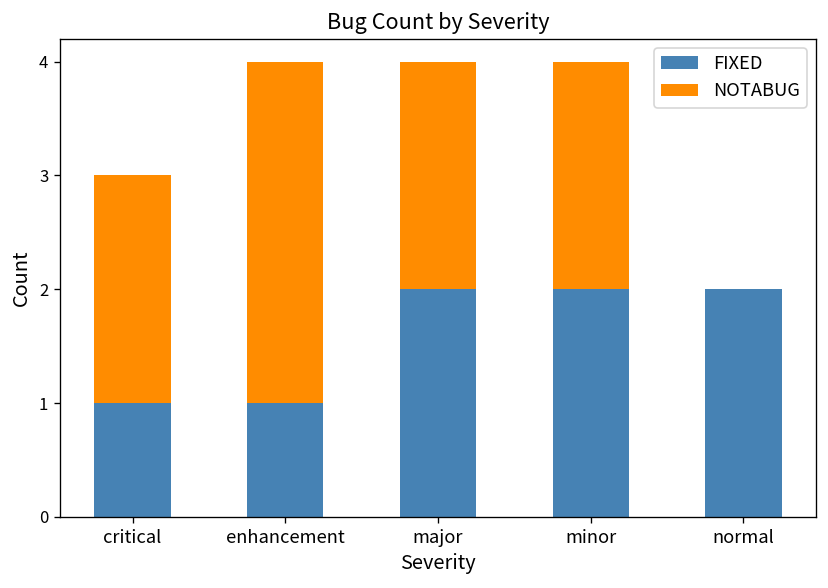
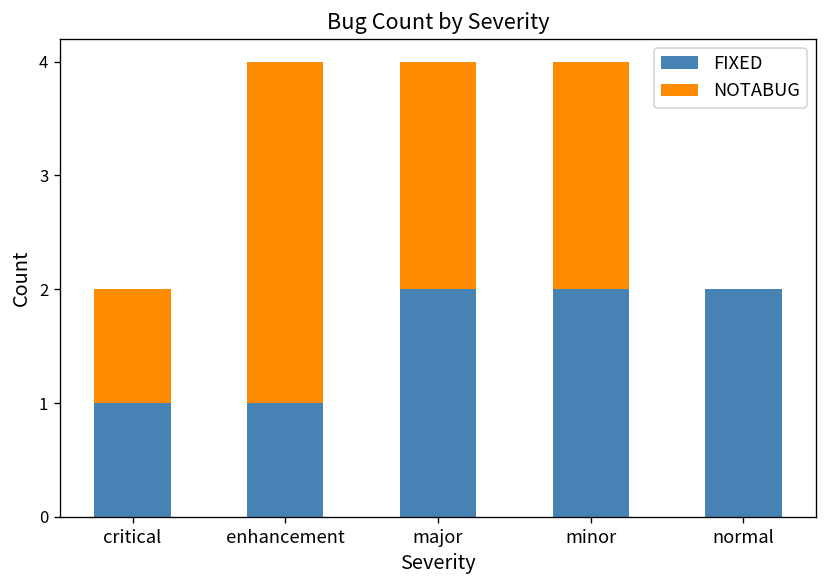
NOTABUG, critical: 2 -> 1
